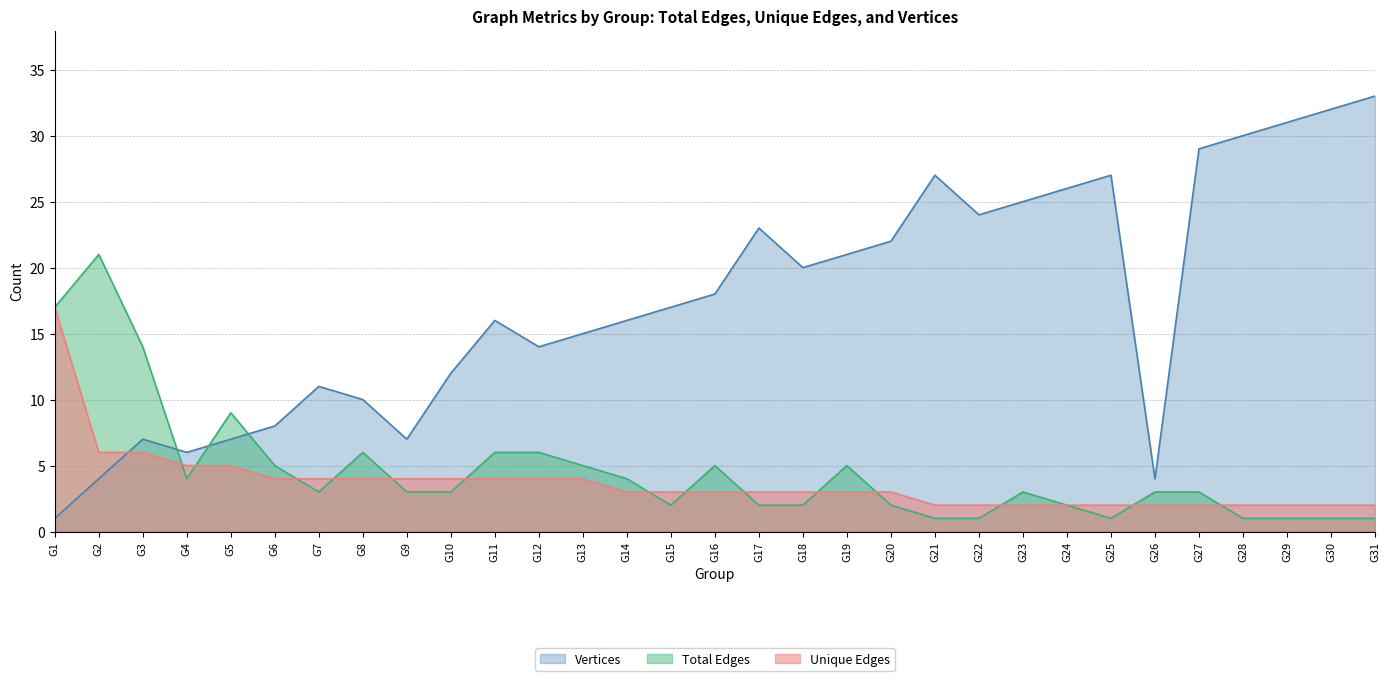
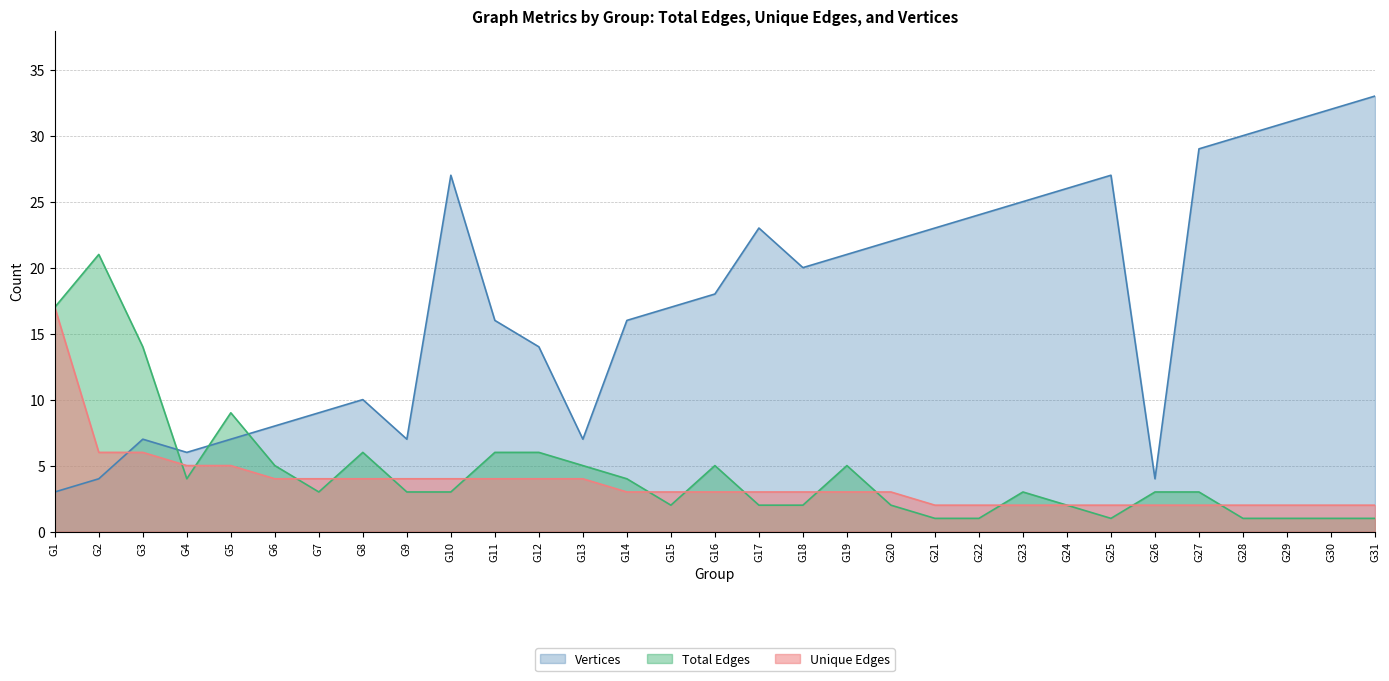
Vertices, G1: 1 -> 3
Vertices, G7: 11 -> 9
Vertices, G10: 12 -> 27
Vertices, G13: 15 -> 7
Vertices, G21: 27 -> 23
